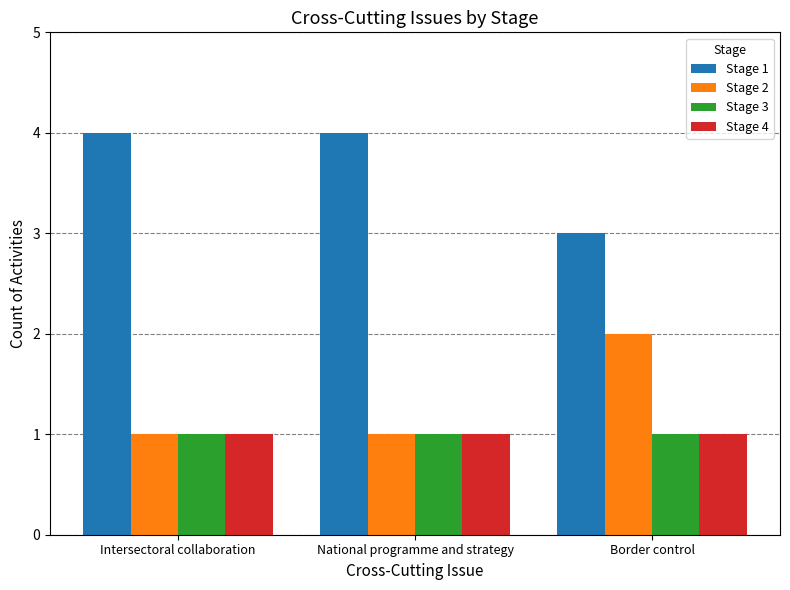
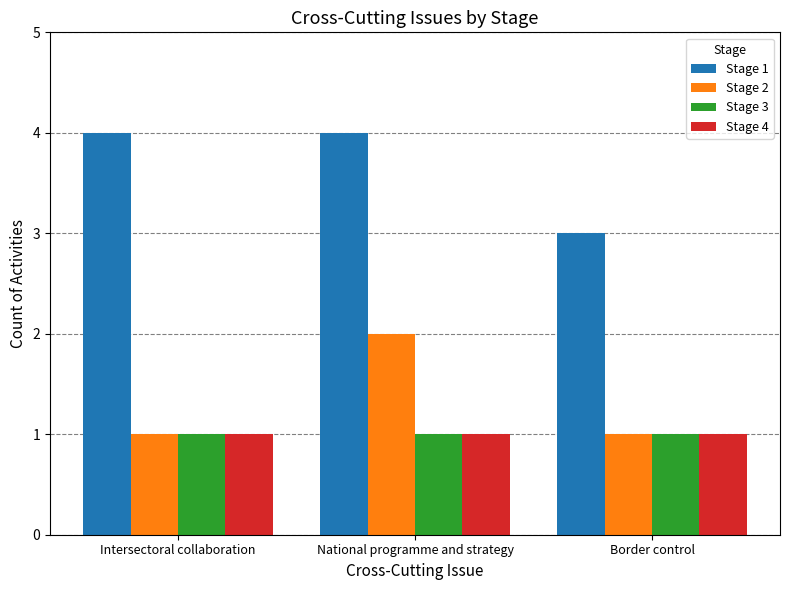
Stage 2, National programme and strategy: 1 -> 2
Stage 2, Border control: 2 -> 1
